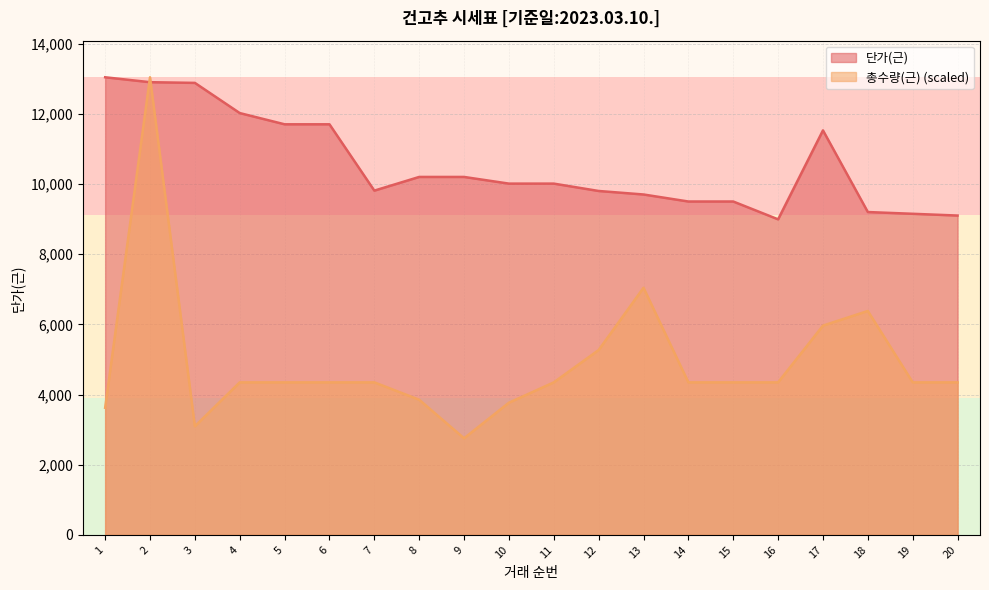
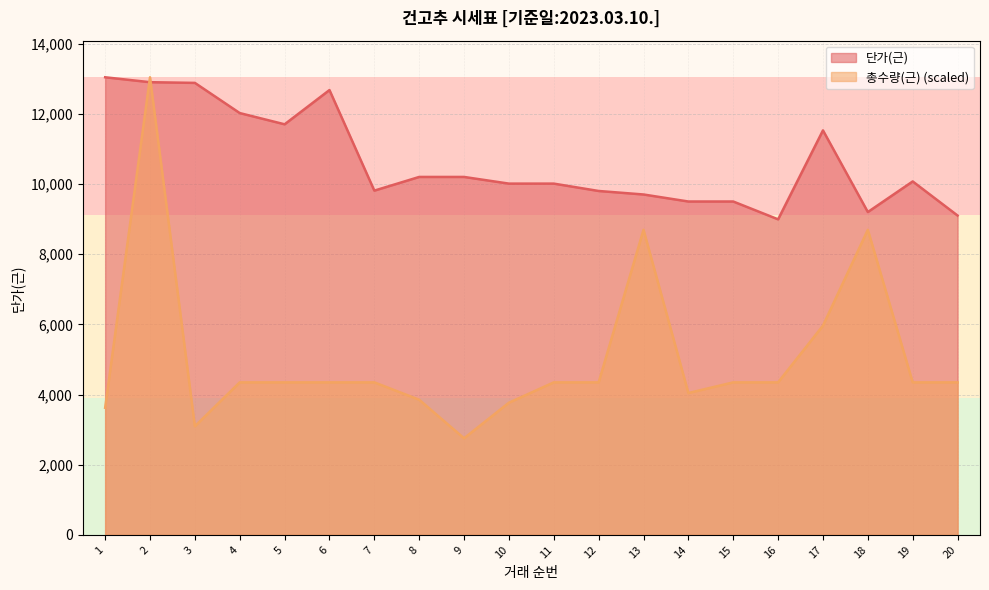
단가(근), 6: 11,700 -> 12,700
총수량(근) (scaled), 12: 5,300 -> 4,300
총수량(근) (scaled), 13: 7,000 -> 8,700
총수량(근) (scaled), 14: 4,300 -> 4,000
총수량(근) (scaled), 18: 6,400 -> 8,700
단가(근), 19: 9,200 -> 10,100
